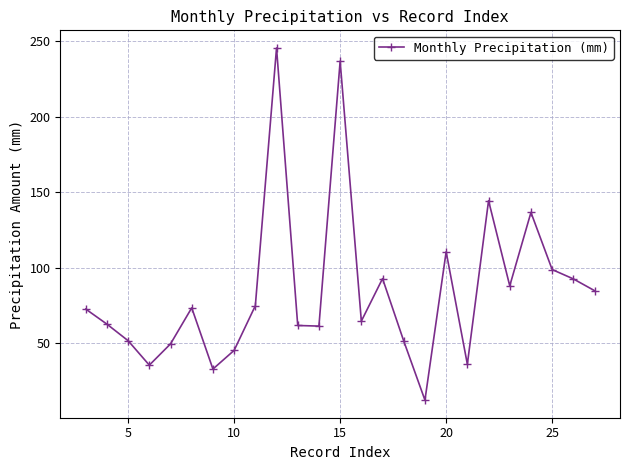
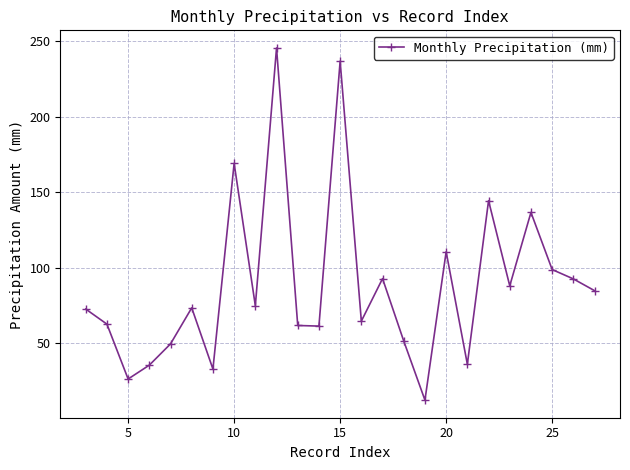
5: 52 -> 26
10: 45 -> 169
